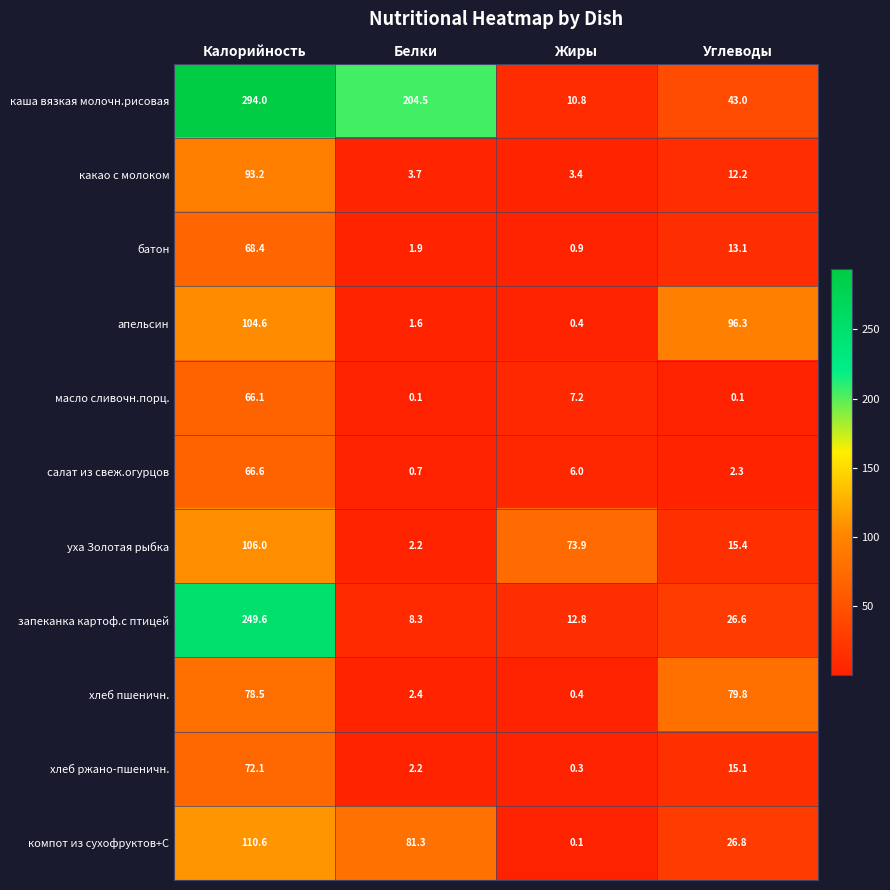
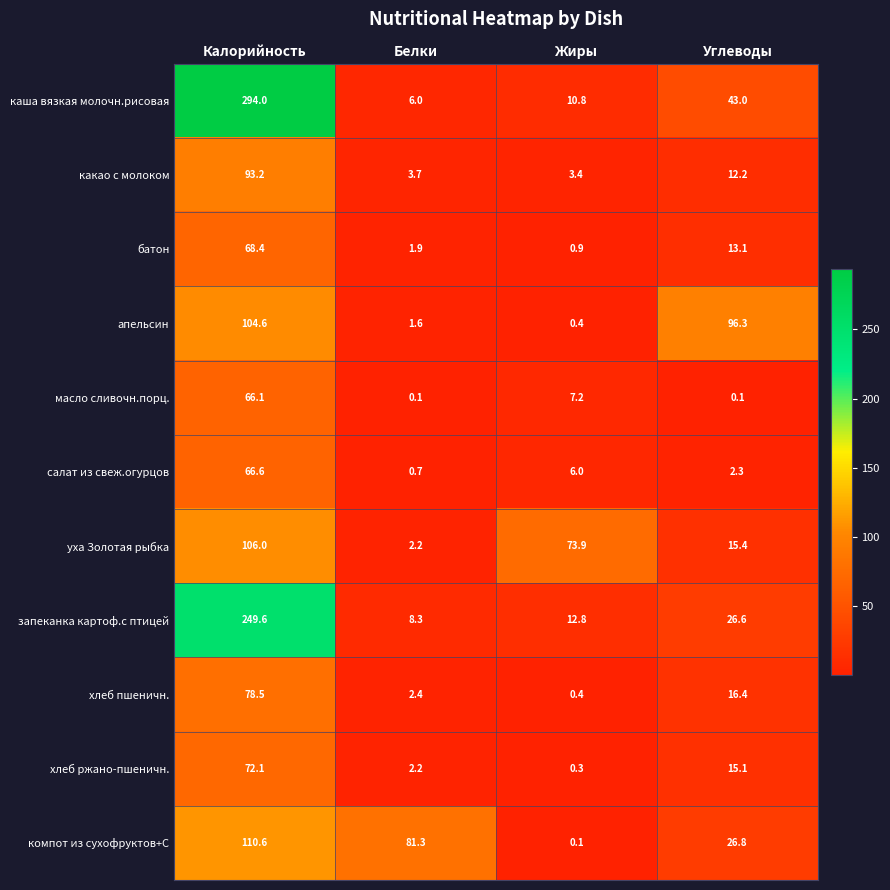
каша вязкая молочн.рисовая, Белки: 204.5 -> 6.0
хлеб пшеничн., Углеводы: 79.8 -> 16.4
